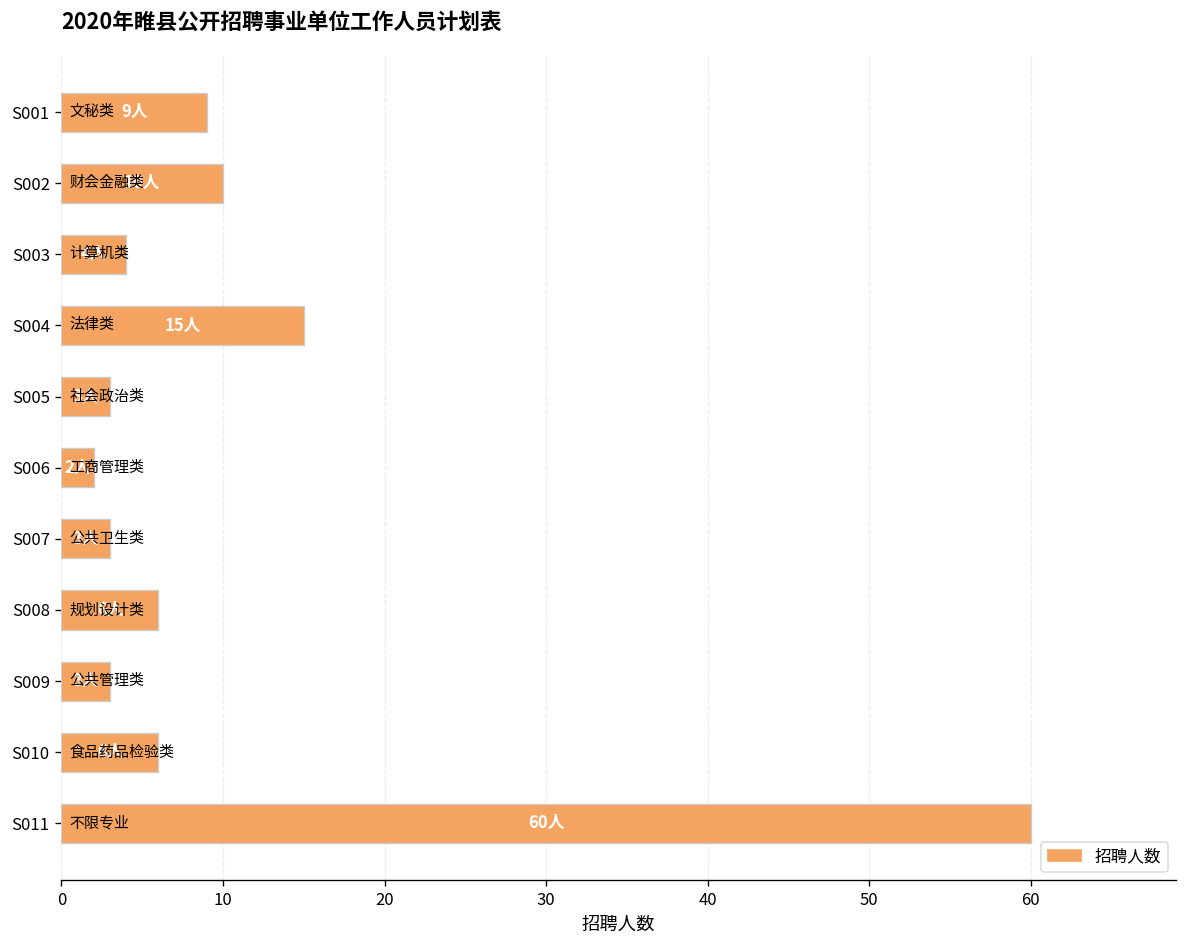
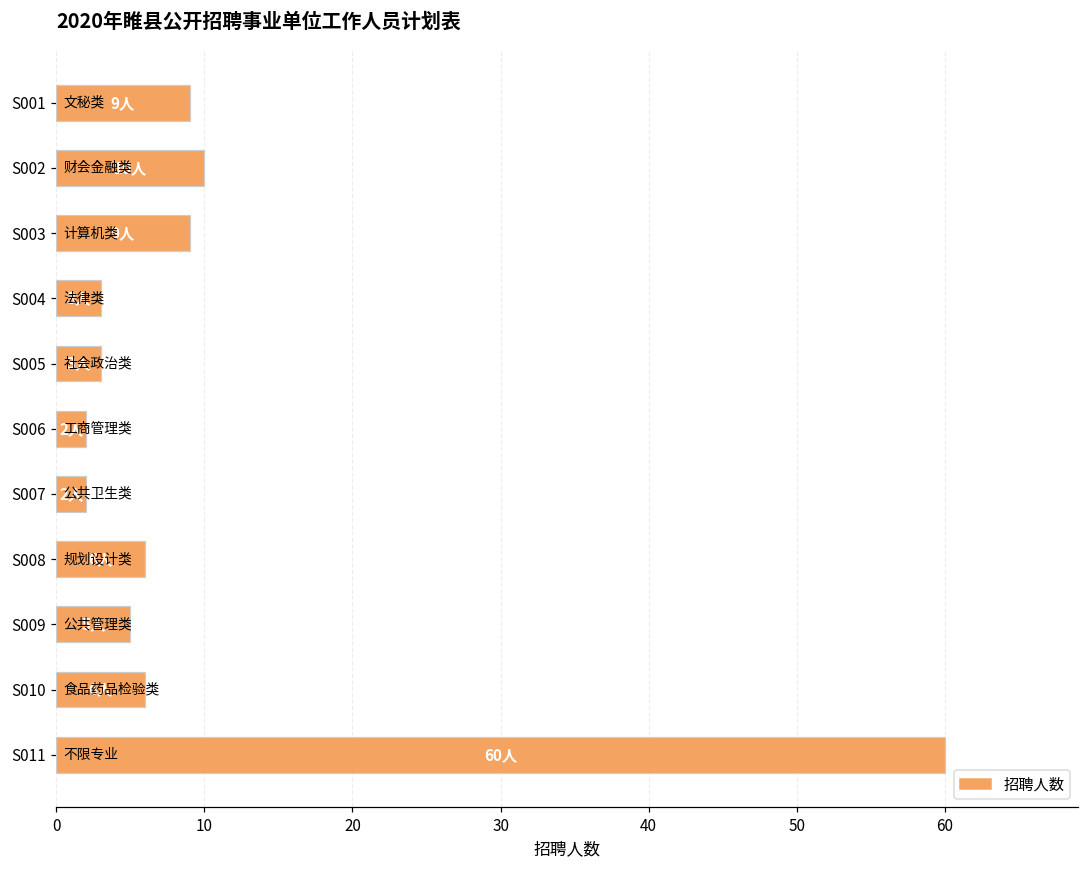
S003: 4人 -> 9人
S004: 15人 -> 3人
S007: 3人 -> 2人
S009: 3人 -> 5人
